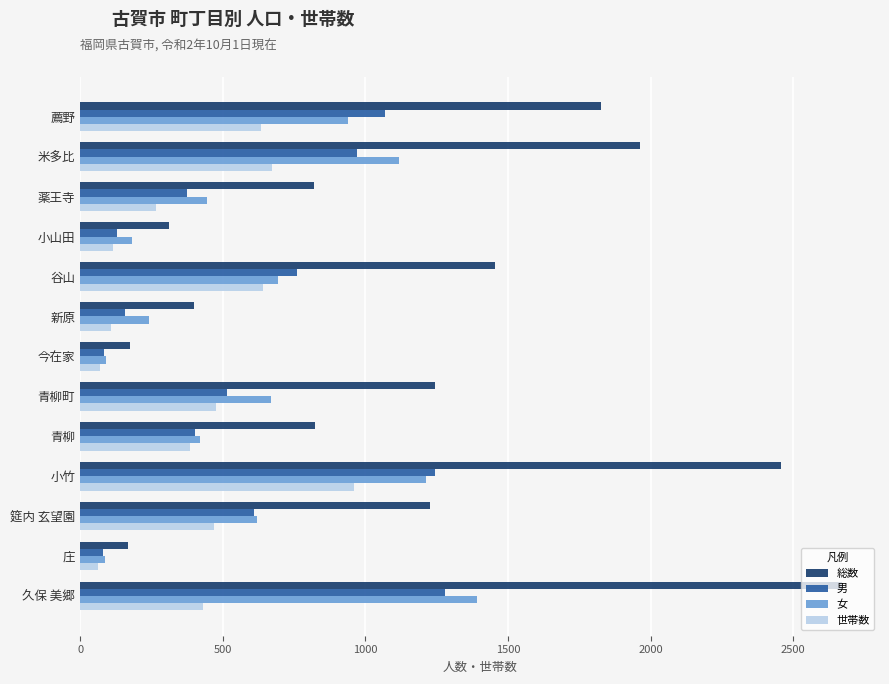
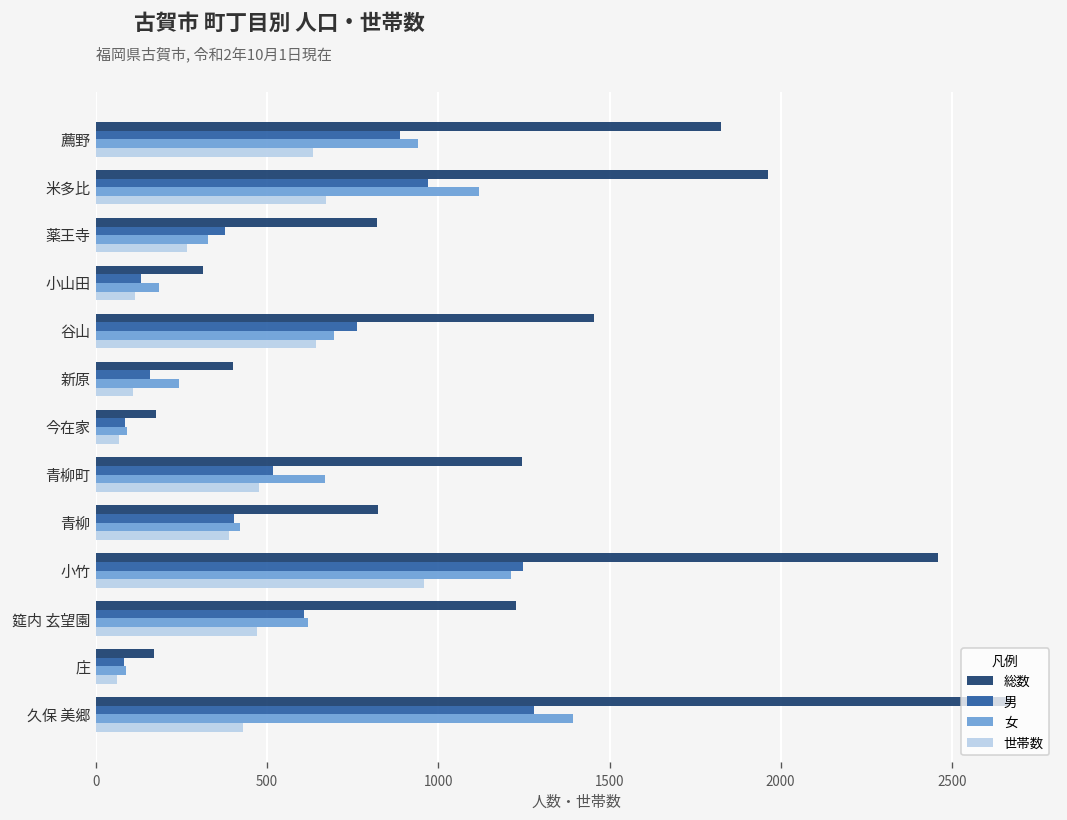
男, 薦野: 1070 -> 890
女, 薬王寺: 440 -> 330
